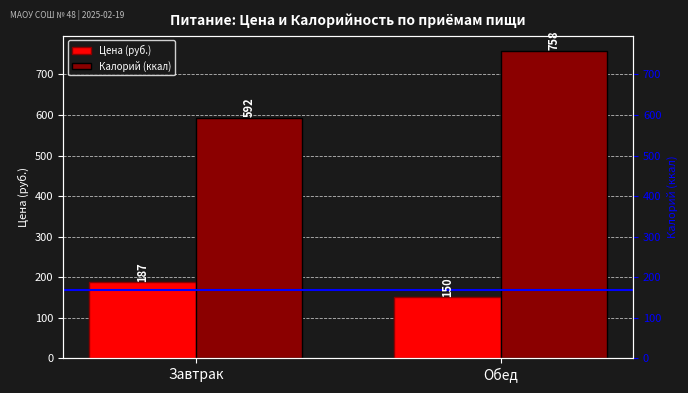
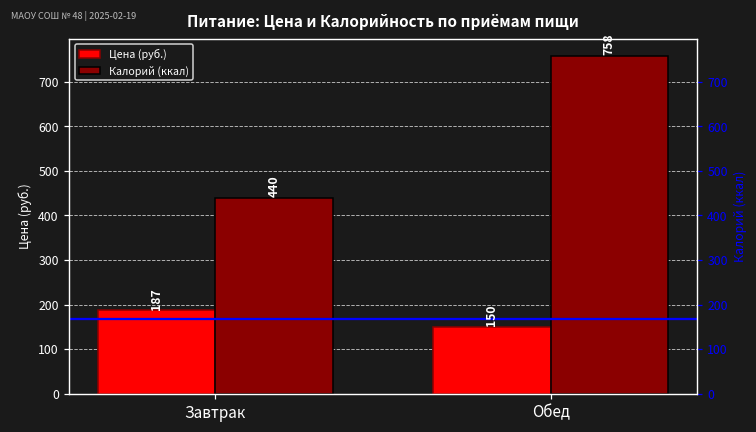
Калорий (ккал), Завтрак: 592 -> 440
